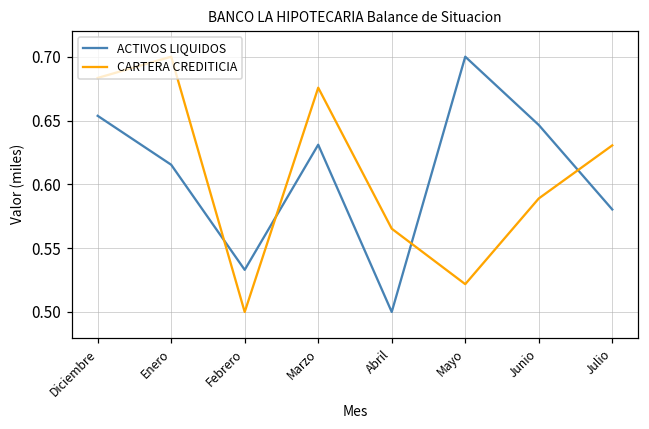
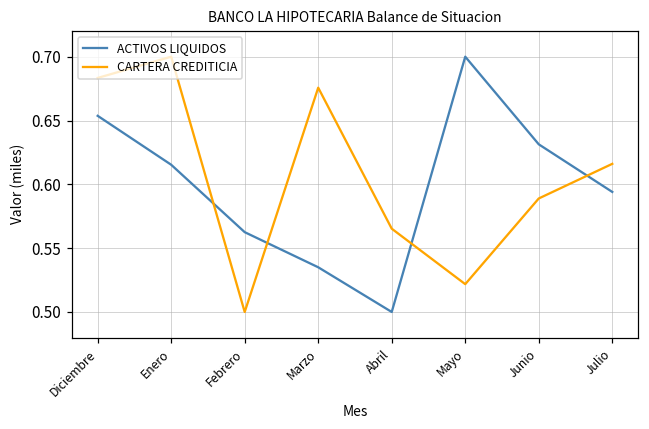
ACTIVOS LIQUIDOS, Febrero: 0.533 -> 0.563
ACTIVOS LIQUIDOS, Marzo: 0.631 -> 0.535
ACTIVOS LIQUIDOS, Junio: 0.647 -> 0.631
ACTIVOS LIQUIDOS, Julio: 0.580 -> 0.594
CARTERA CREDITICIA, Julio: 0.631 -> 0.616
